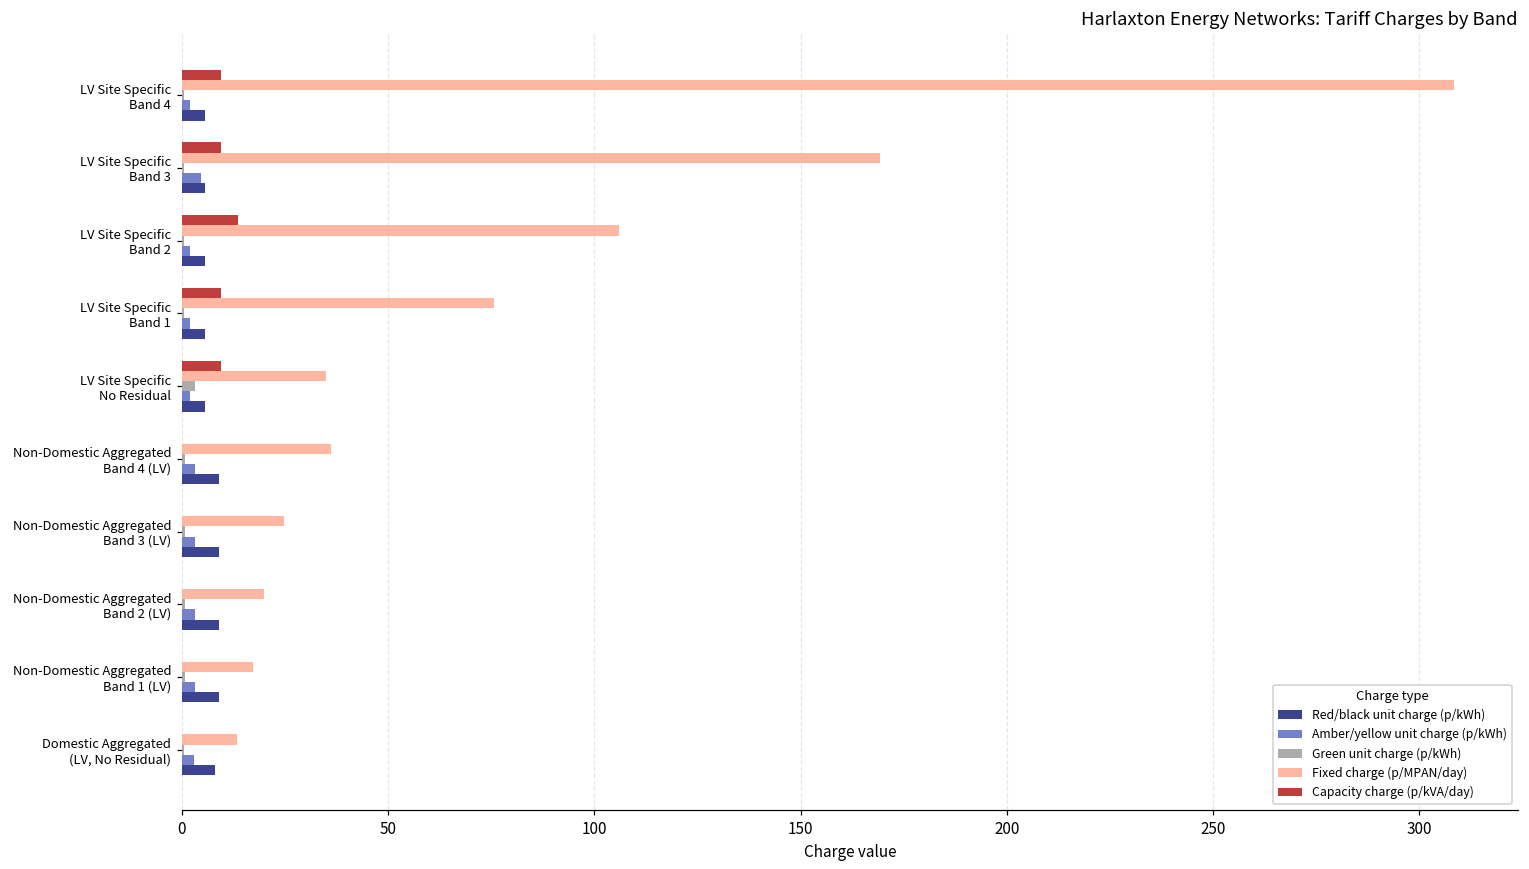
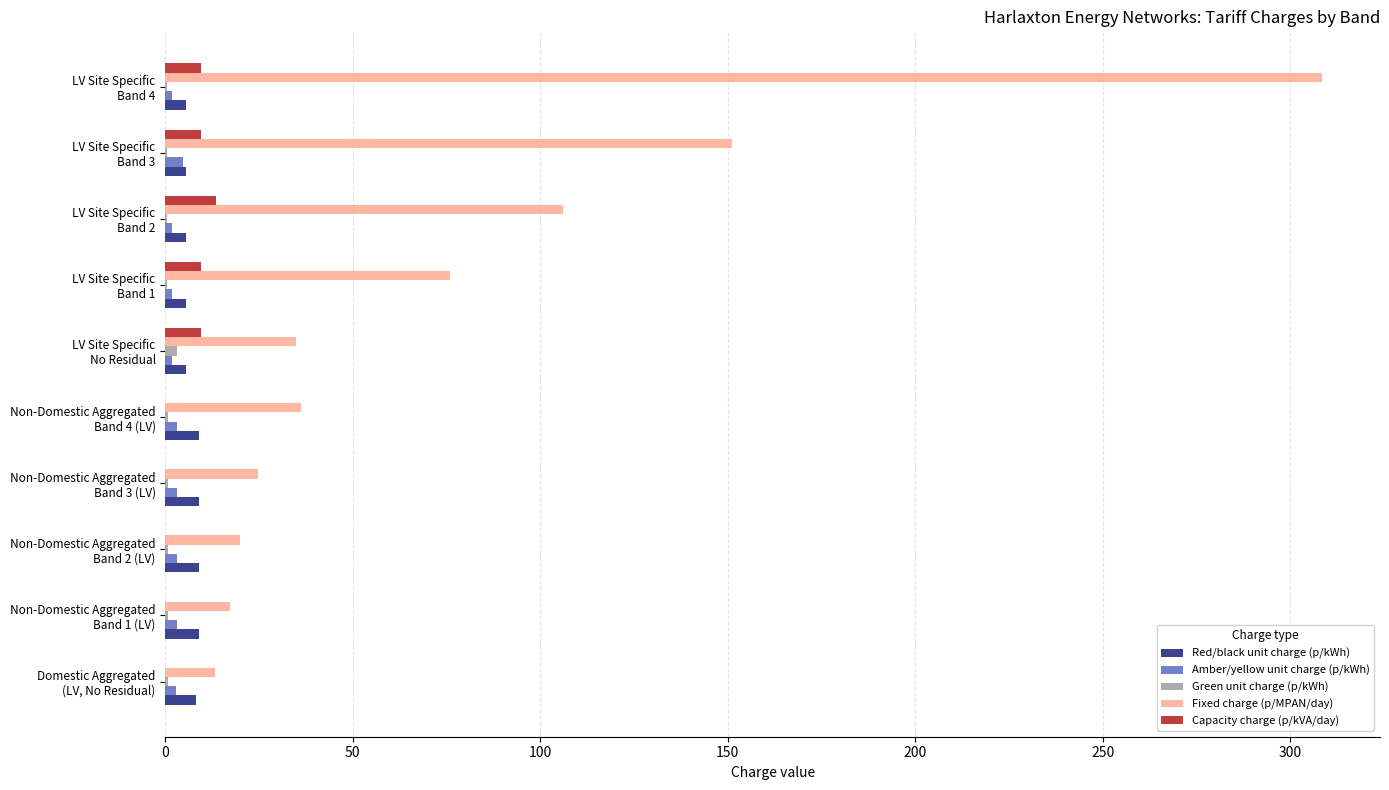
Fixed charge (p/MPAN/day), LV Site Specific Band 3: 169 -> 151
